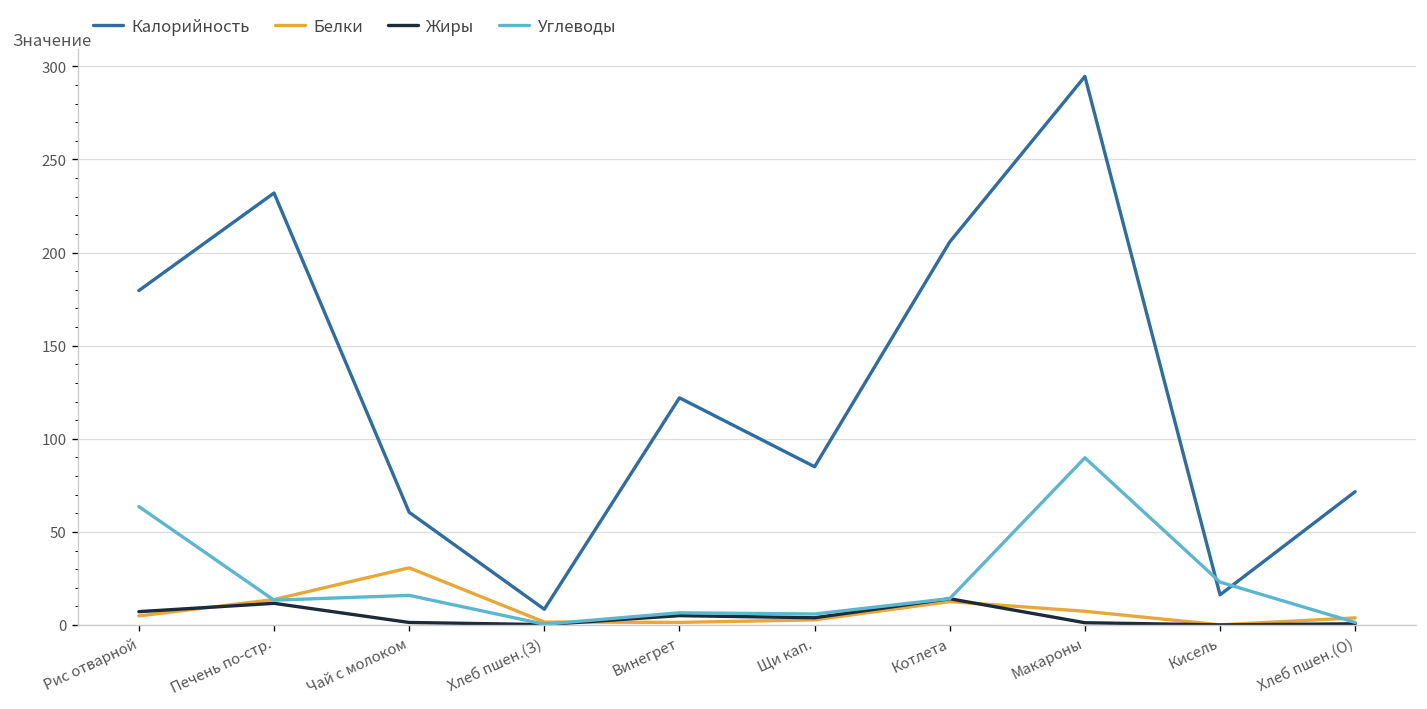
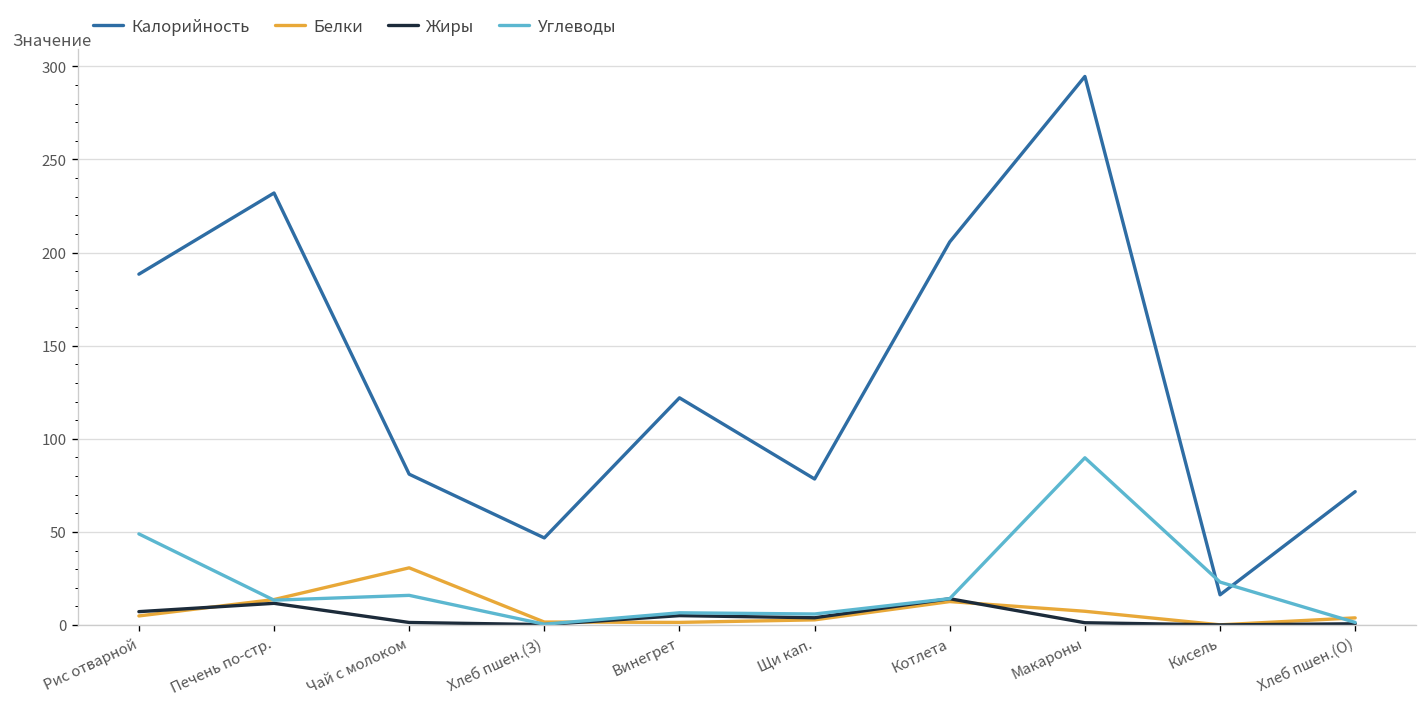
Калорийность, Рис отварной: 180 -> 188
Углеводы, Рис отварной: 64 -> 49
Калорийность, Чай с молоком: 61 -> 81
Калорийность, Хлеб пшен.(З): 8 -> 47
Калорийность, Щи кап.: 85 -> 78
